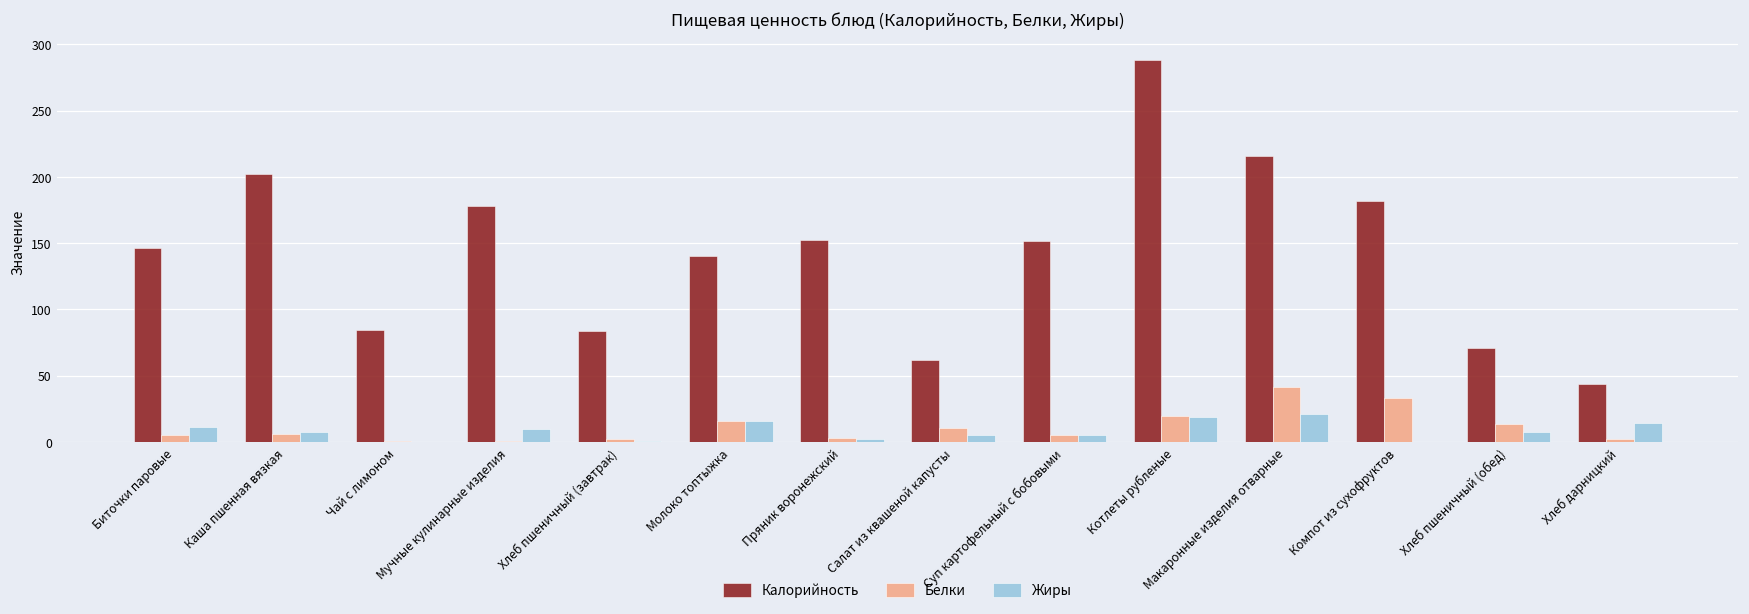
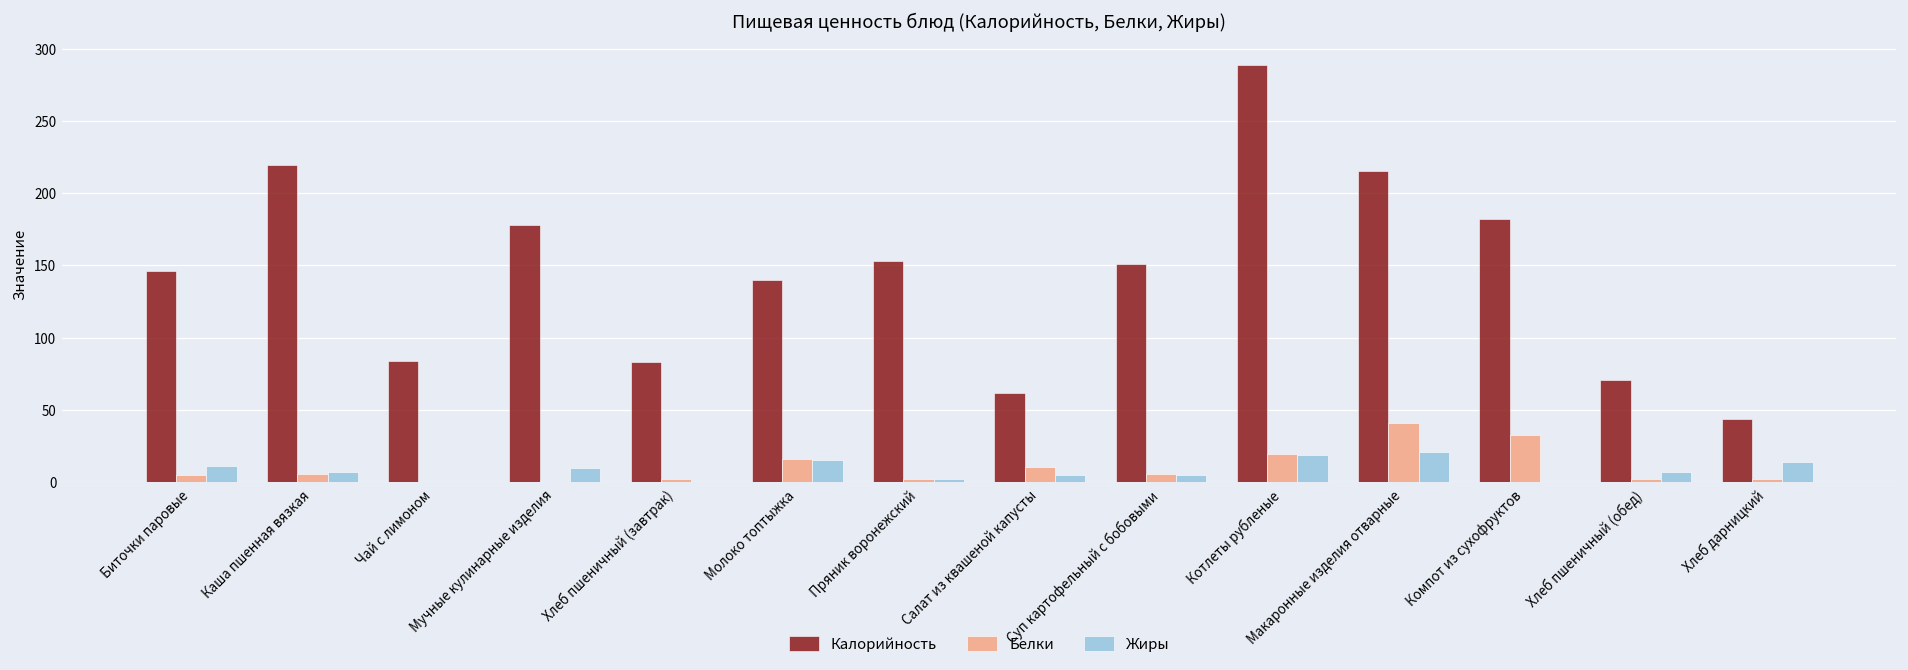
Калорийность, Каша пшенная вязкая: 202 -> 219
Белки, Хлеб пшеничный (обед): 13 -> 2
